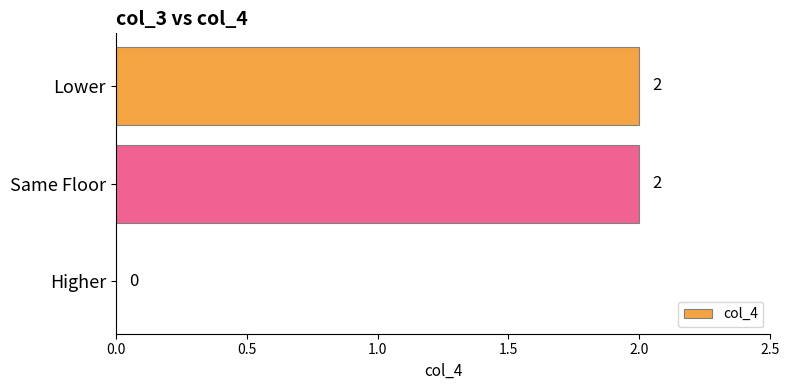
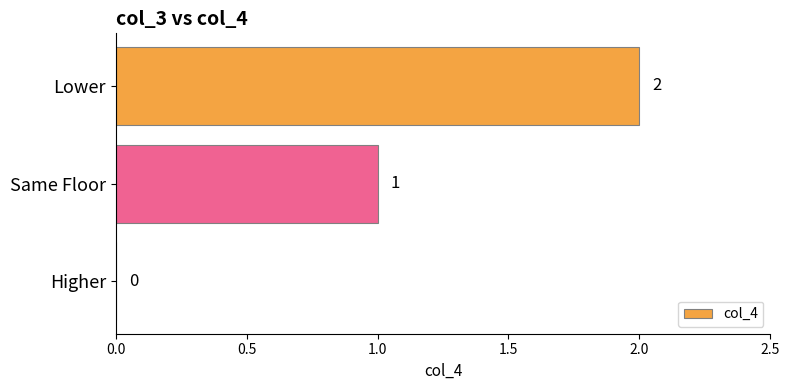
Same Floor: 2 -> 1
